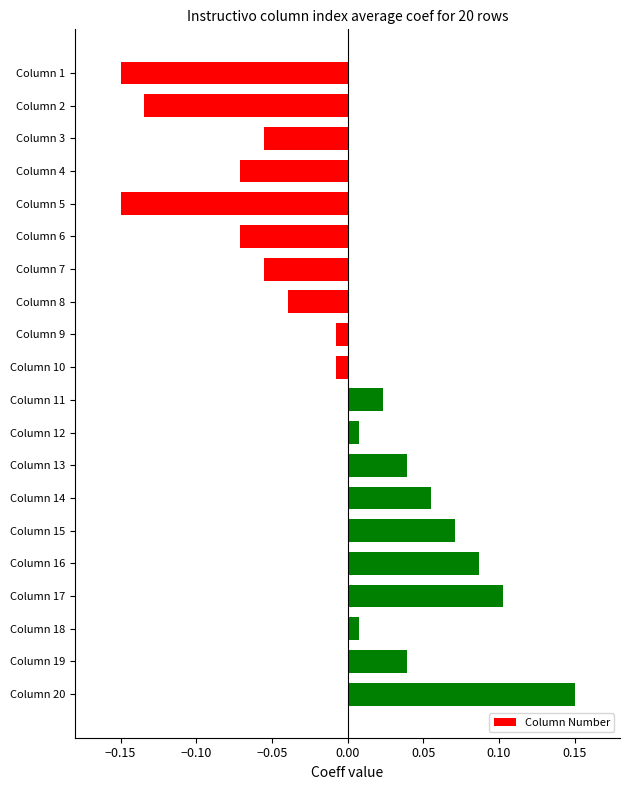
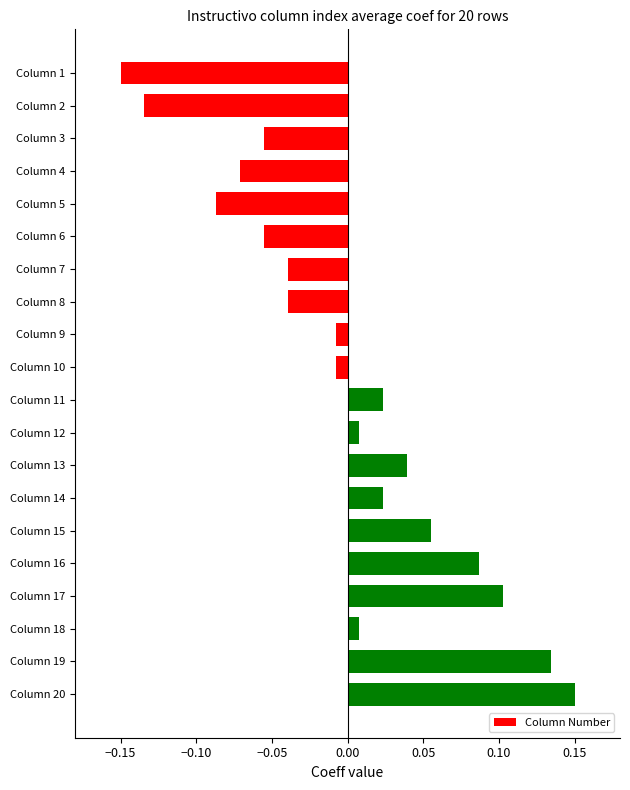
Column 5: -0.150 -> -0.087
Column 6: -0.071 -> -0.055
Column 7: -0.055 -> -0.039
Column 14: 0.055 -> 0.024
Column 15: 0.071 -> 0.055
Column 19: 0.039 -> 0.134
